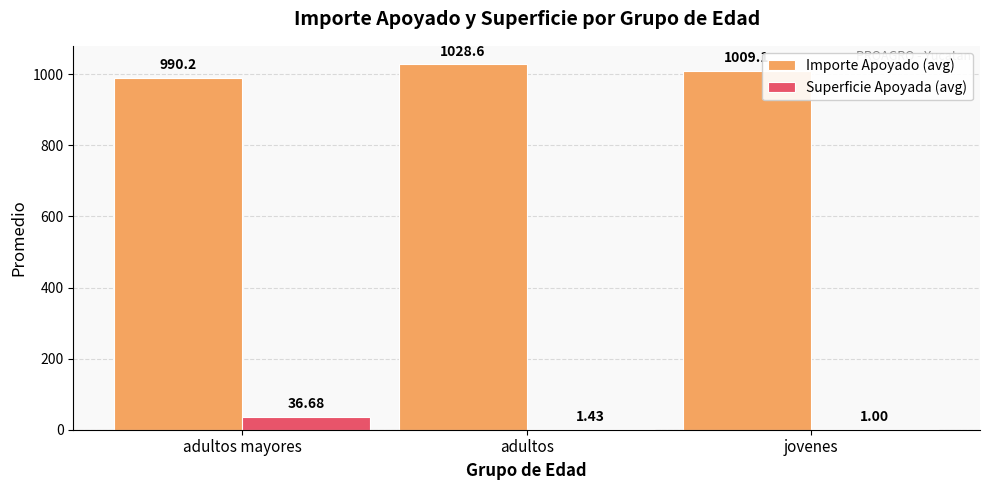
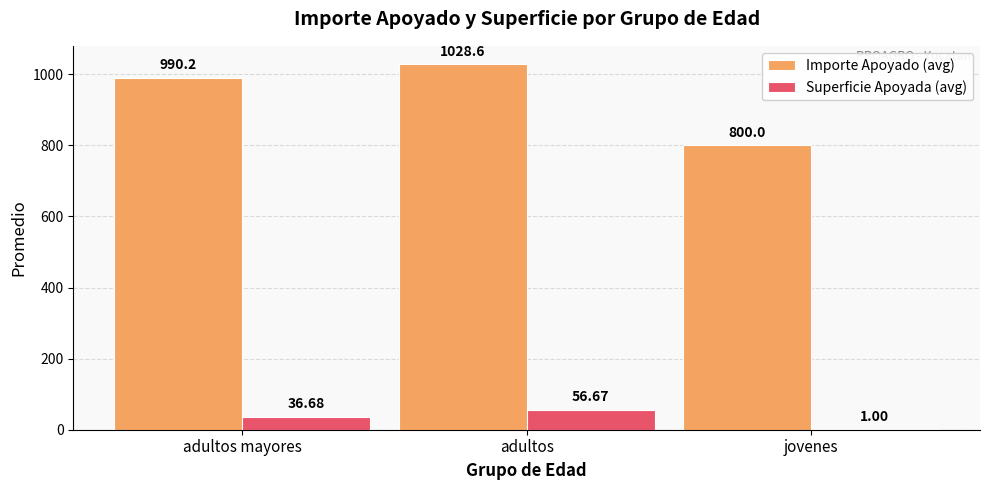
Superficie Apoyada (avg), adultos: 1.43 -> 56.67
Importe Apoyado (avg), jovenes: 1010 -> 800
